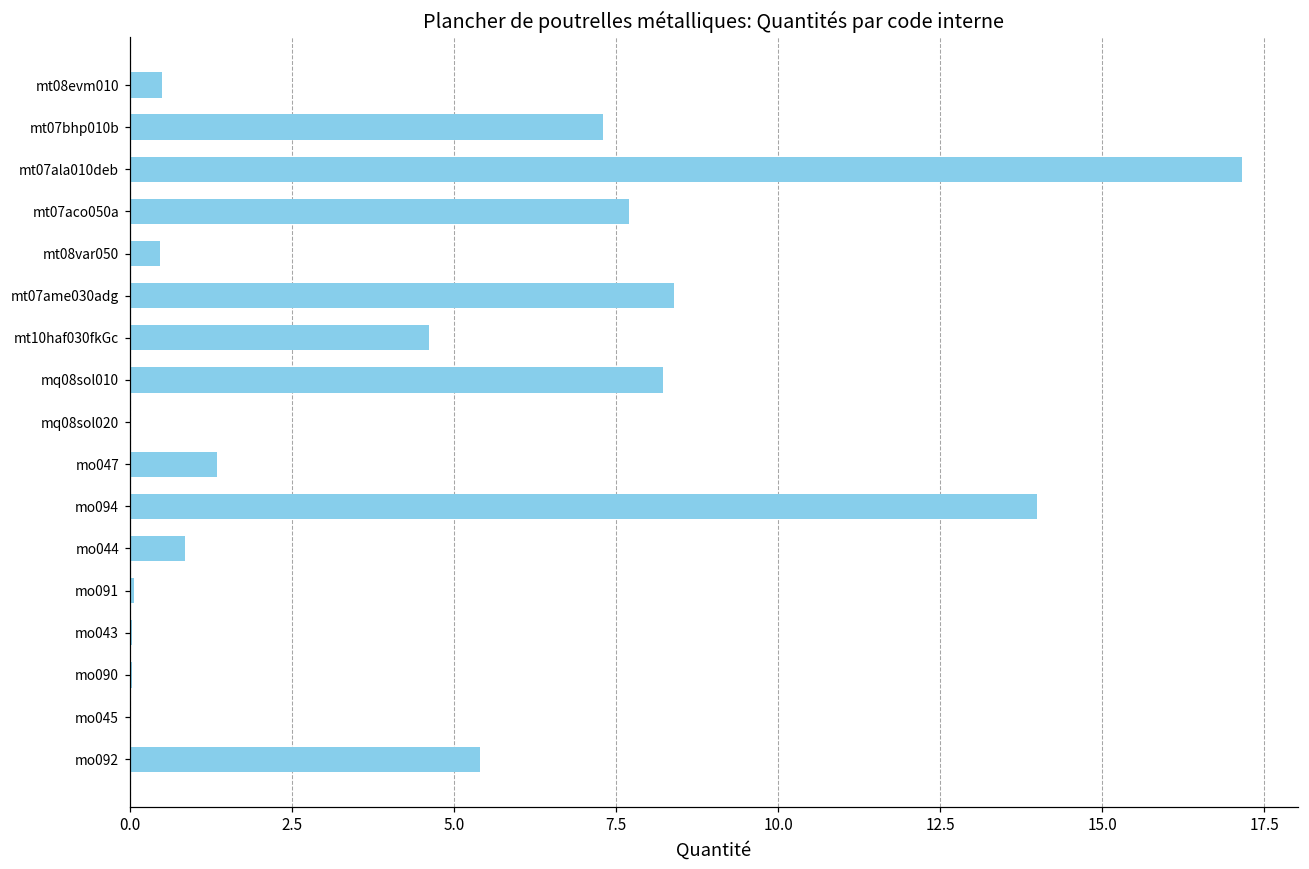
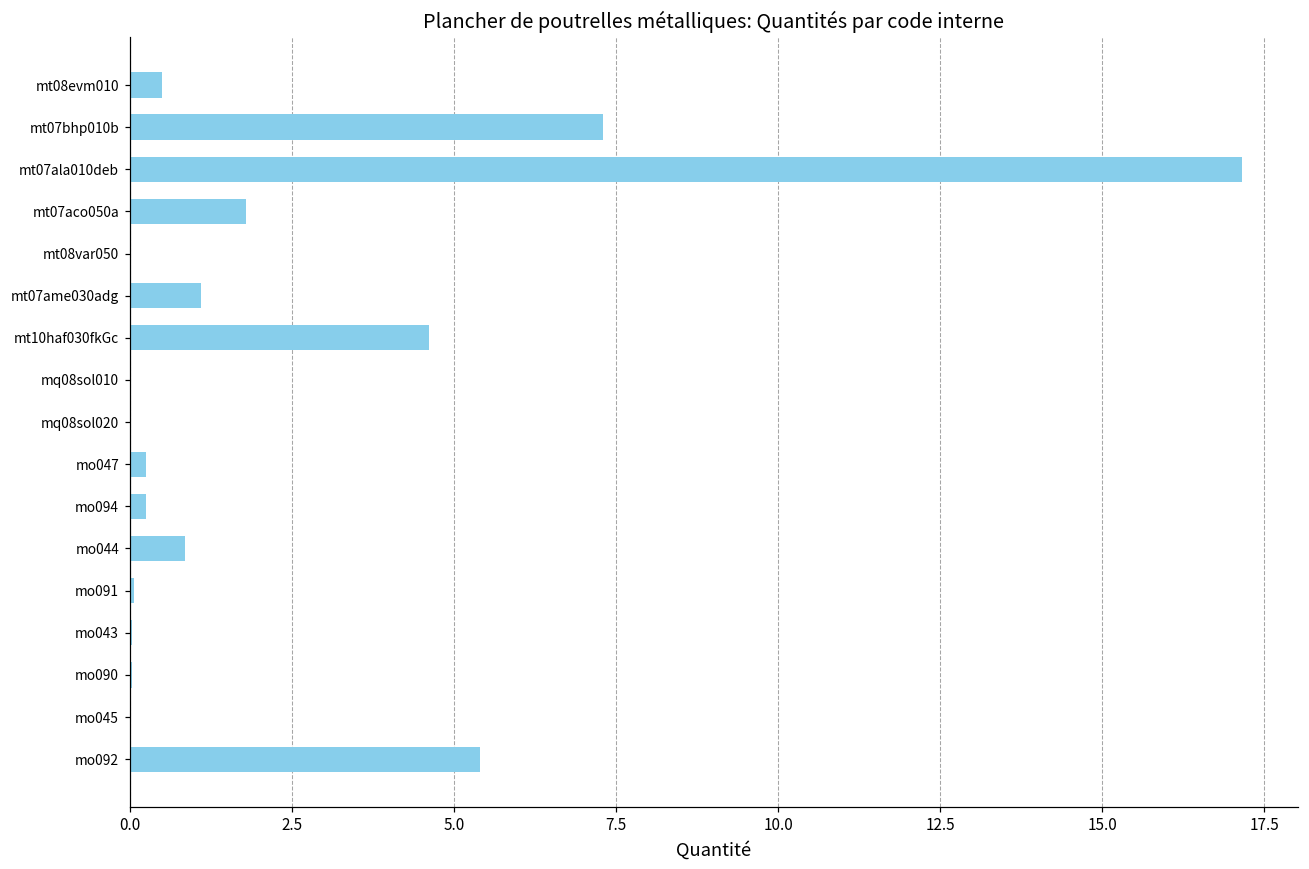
mt07aco050a: 7.7 -> 1.8
mt08var050: 0.5 -> 0.0
mt07ame030adg: 8.4 -> 1.1
mq08sol010: 8.2 -> 0.0
mo047: 1.4 -> 0.2
mo094: 14.0 -> 0.2
